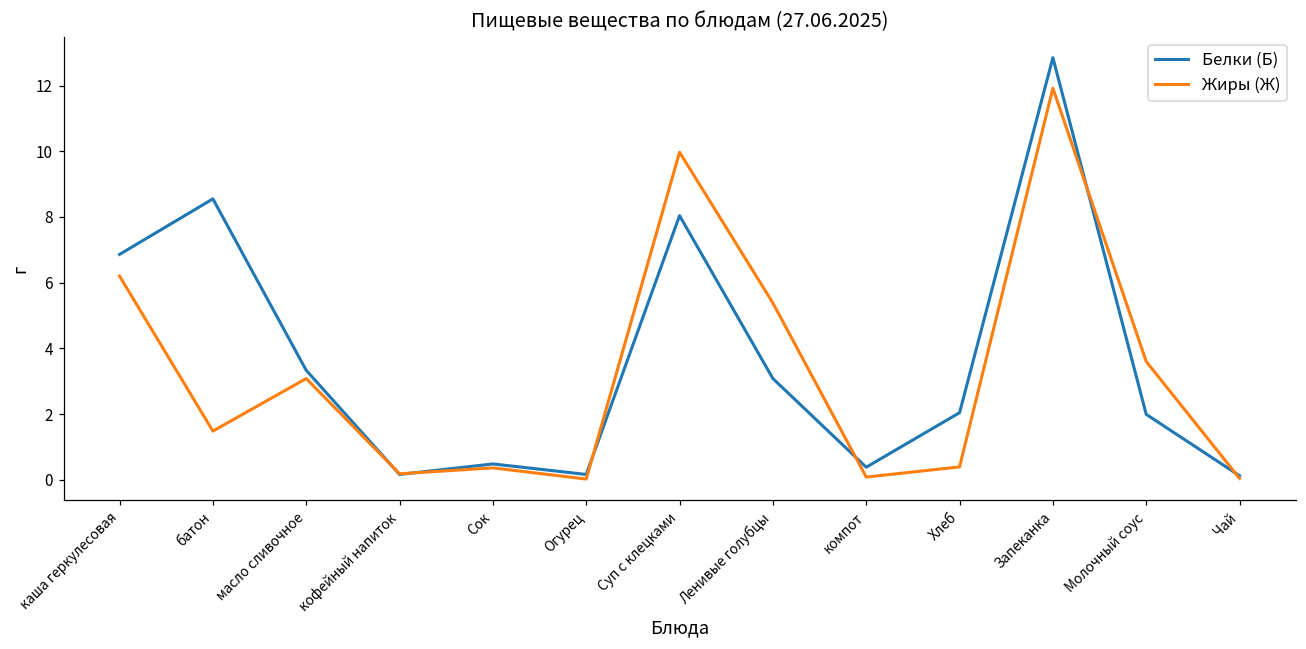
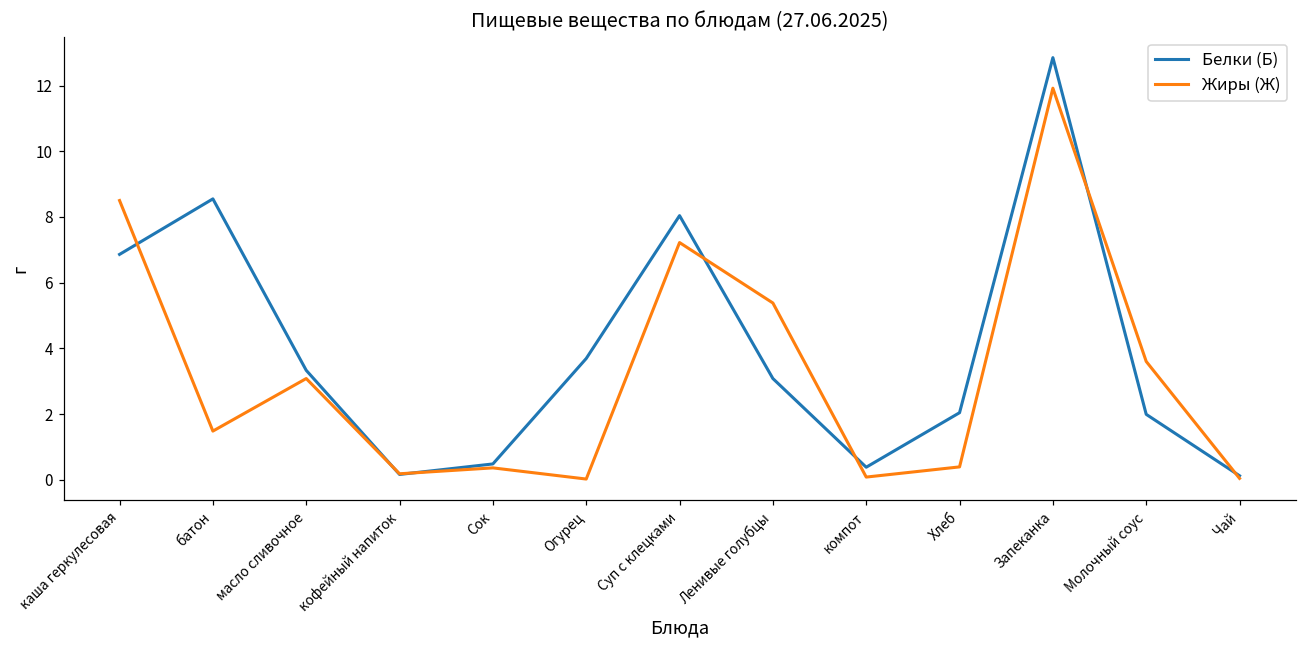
Жиры (Ж), каша геркулесовая: 6.2 -> 8.5
Белки (Б), Огурец: 0.2 -> 3.7
Жиры (Ж), Суп с клецками: 10.0 -> 7.2
